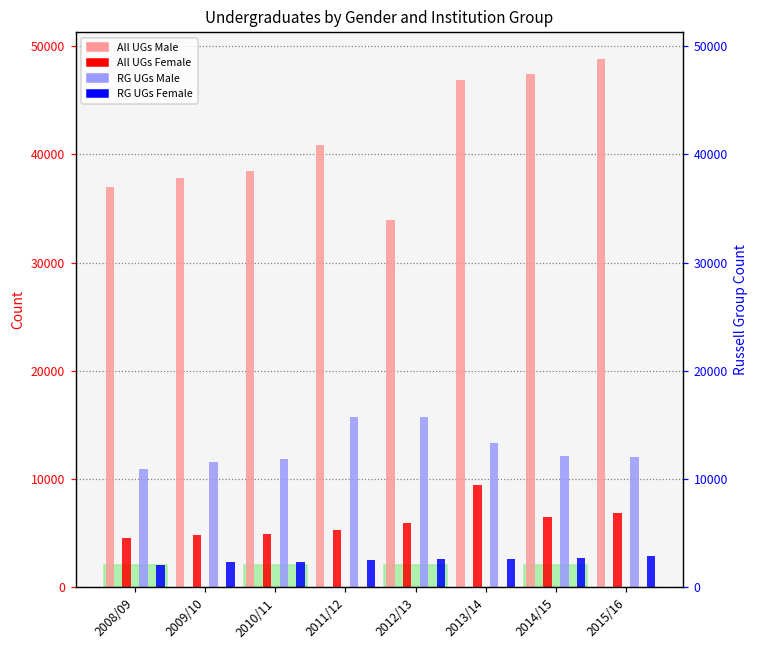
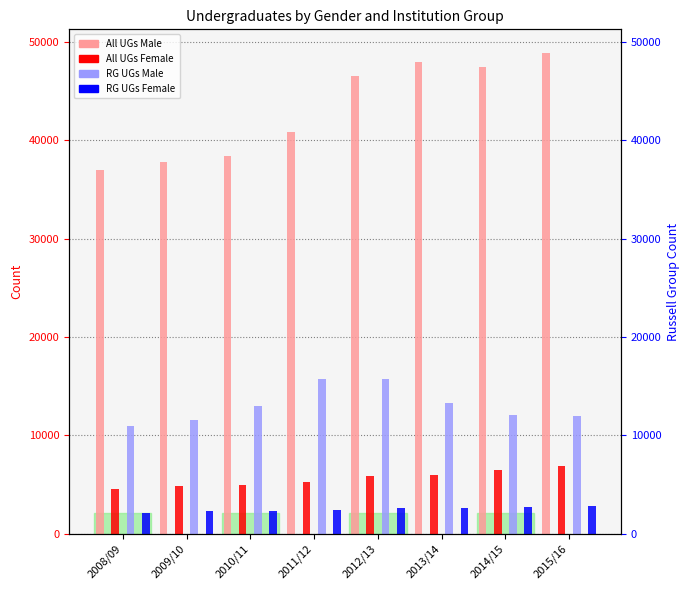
RG UGs Male, 2010/11: 12000 -> 13000
All UGs Male, 2012/13: 34000 -> 47000
All UGs Male, 2013/14: 47000 -> 48000
All UGs Female, 2013/14: 9000 -> 6000
